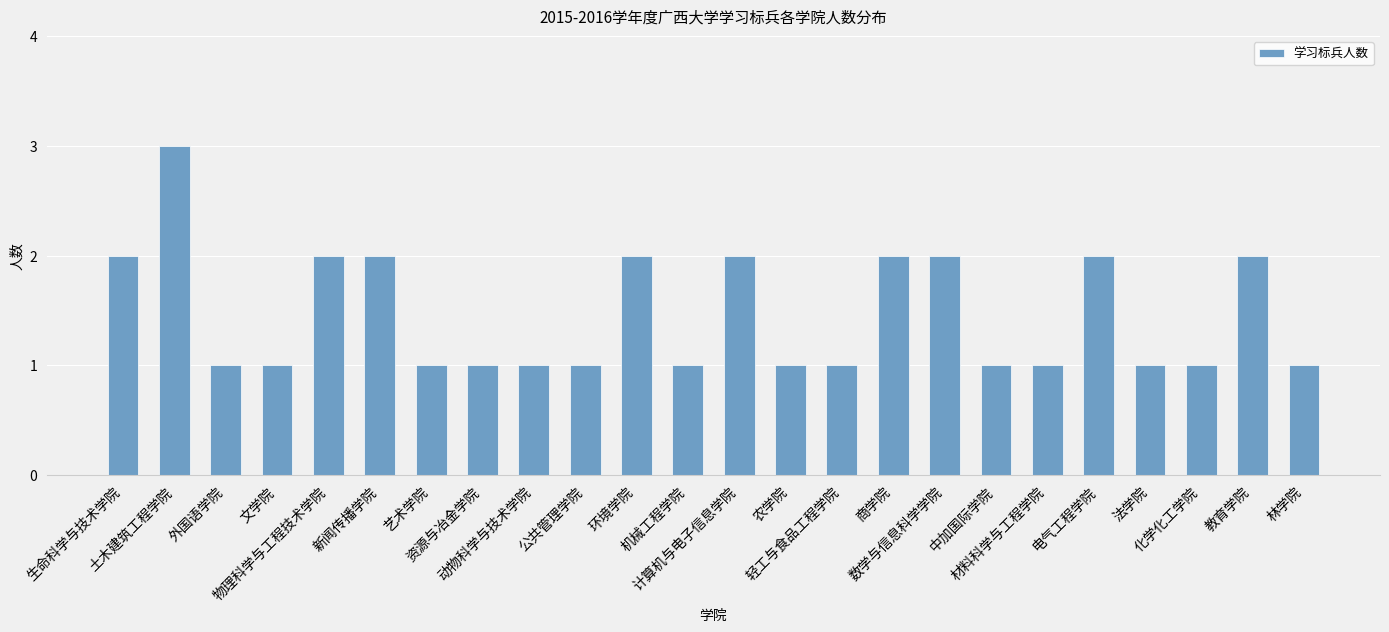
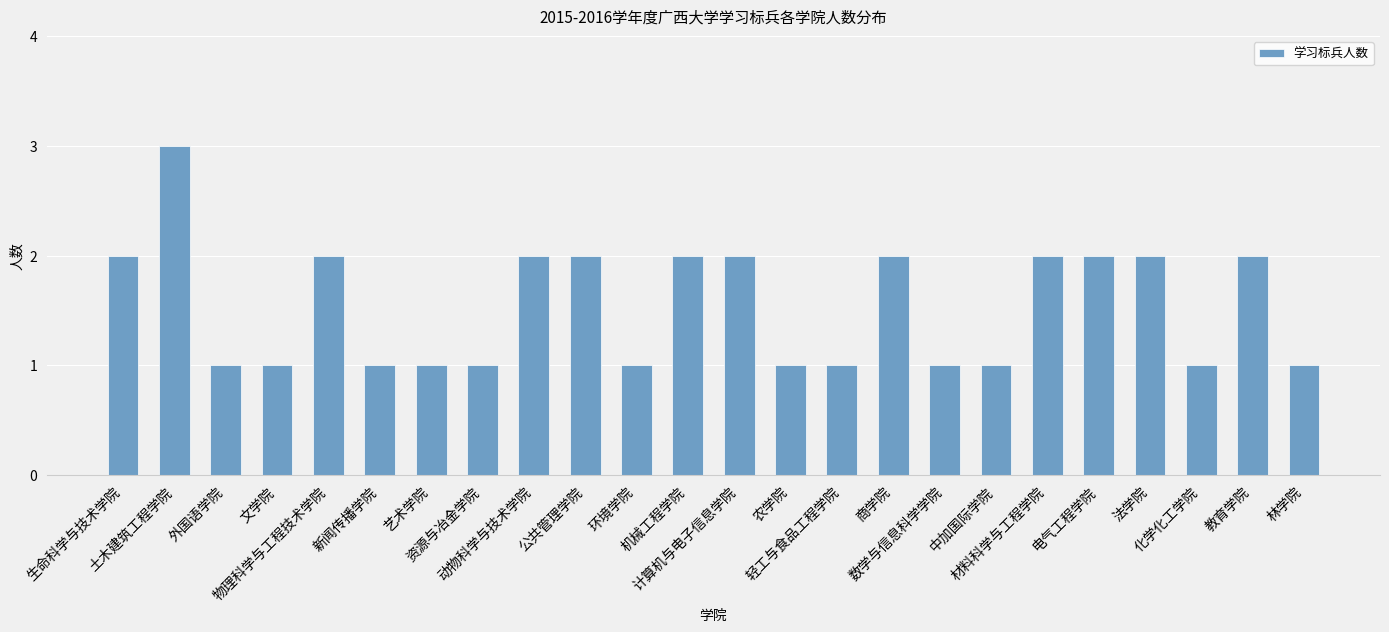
新闻传播学院: 2 -> 1
动物科学与技术学院: 1 -> 2
公共管理学院: 1 -> 2
环境学院: 2 -> 1
机械工程学院: 1 -> 2
数学与信息科学学院: 2 -> 1
材料科学与工程学院: 1 -> 2
法学院: 1 -> 2
